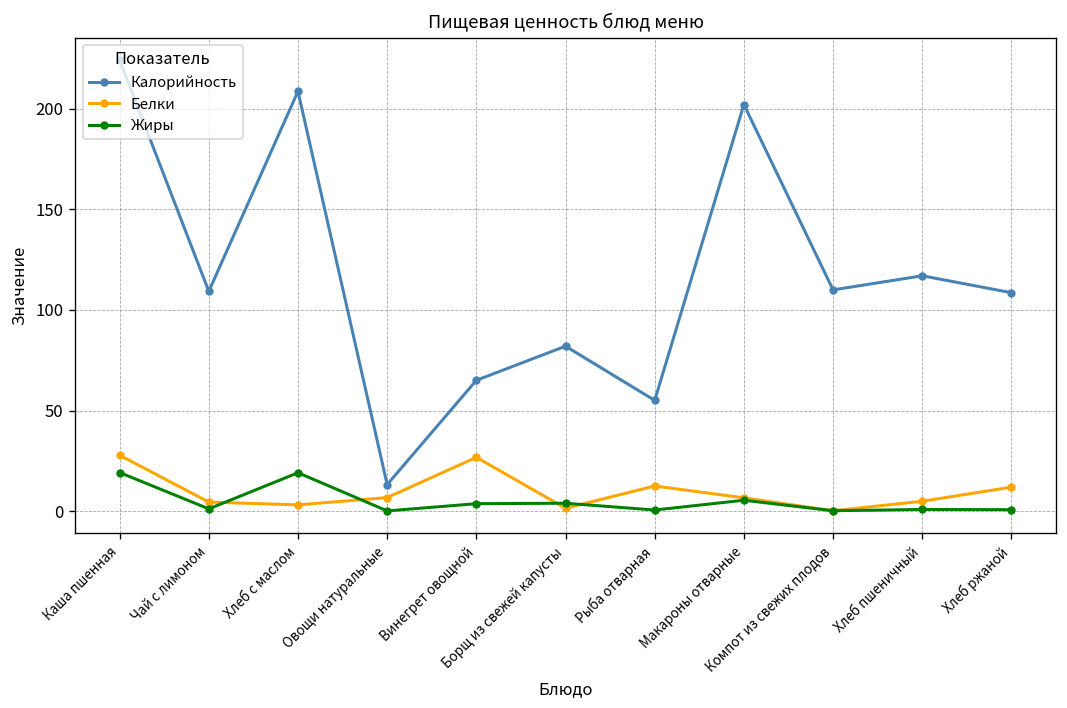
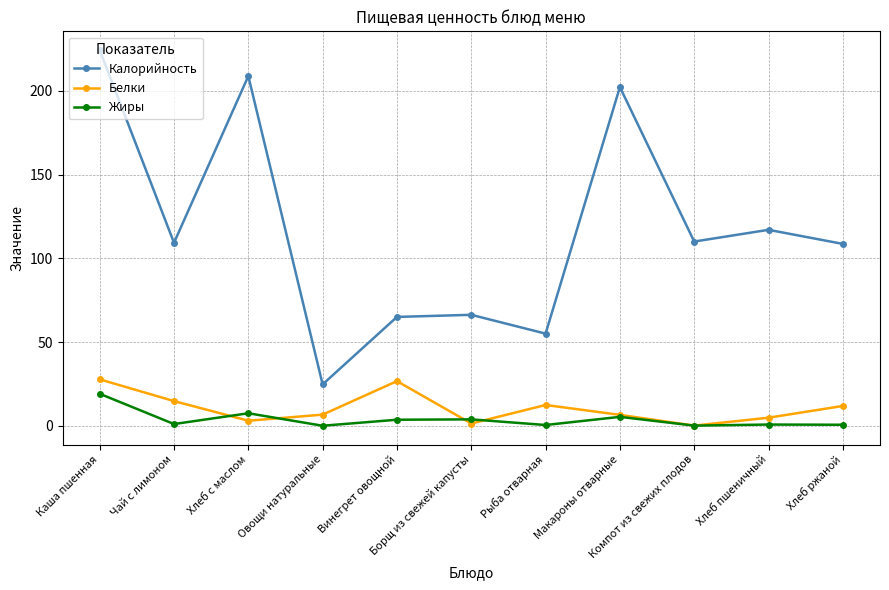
Белки, Чай с лимоном: 5 -> 15
Жиры, Хлеб с маслом: 19 -> 8
Калорийность, Овощи натуральные: 13 -> 25
Калорийность, Борщ из свежей капусты: 82 -> 66
